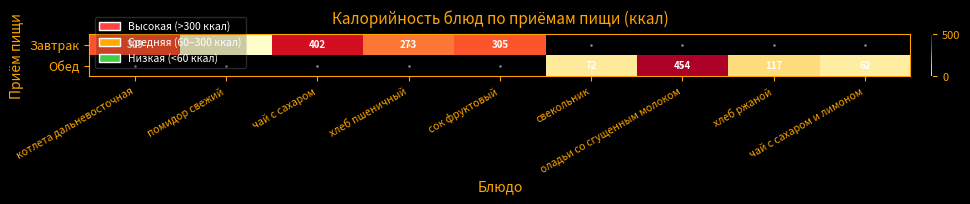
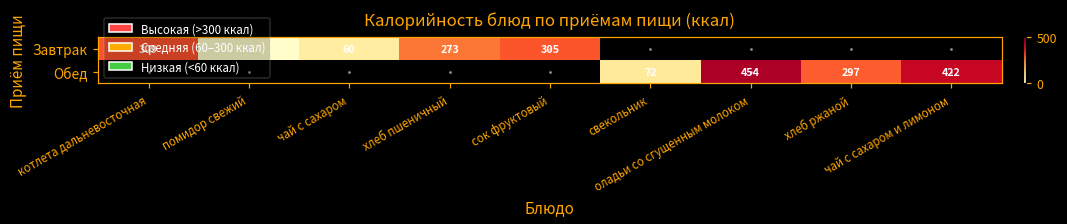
Завтрак, чай с сахаром: 402 -> 60
Обед, хлеб ржаной: 117 -> 297
Обед, чай с сахаром и лимоном: 62 -> 422
